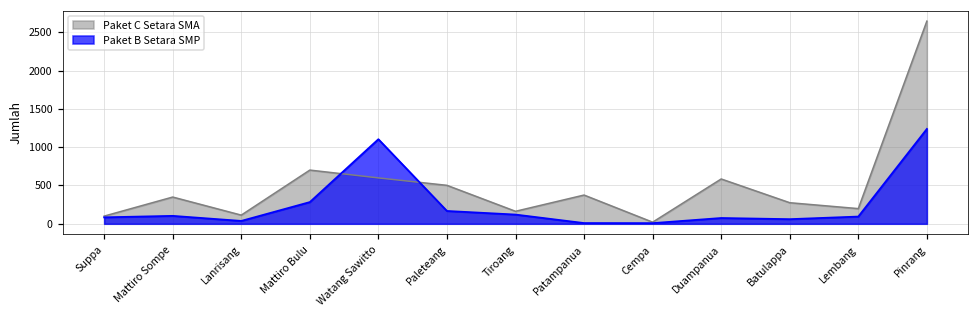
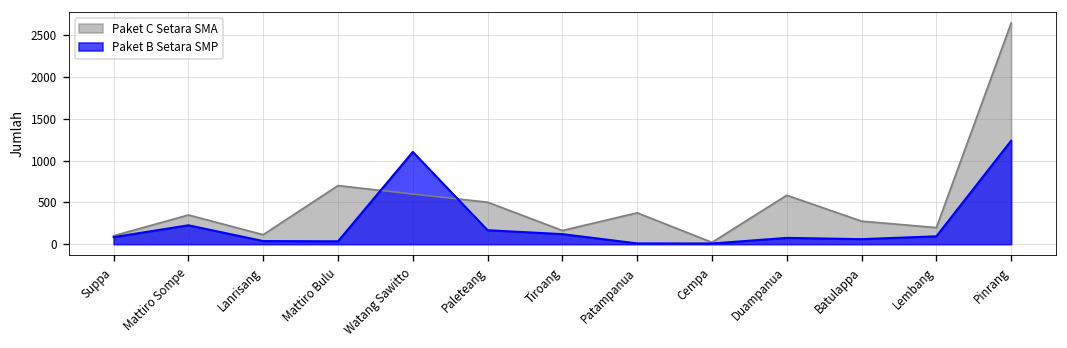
Paket B Setara SMP, Mattiro Sompe: 100 -> 200
Paket B Setara SMP, Mattiro Bulu: 300 -> 0
